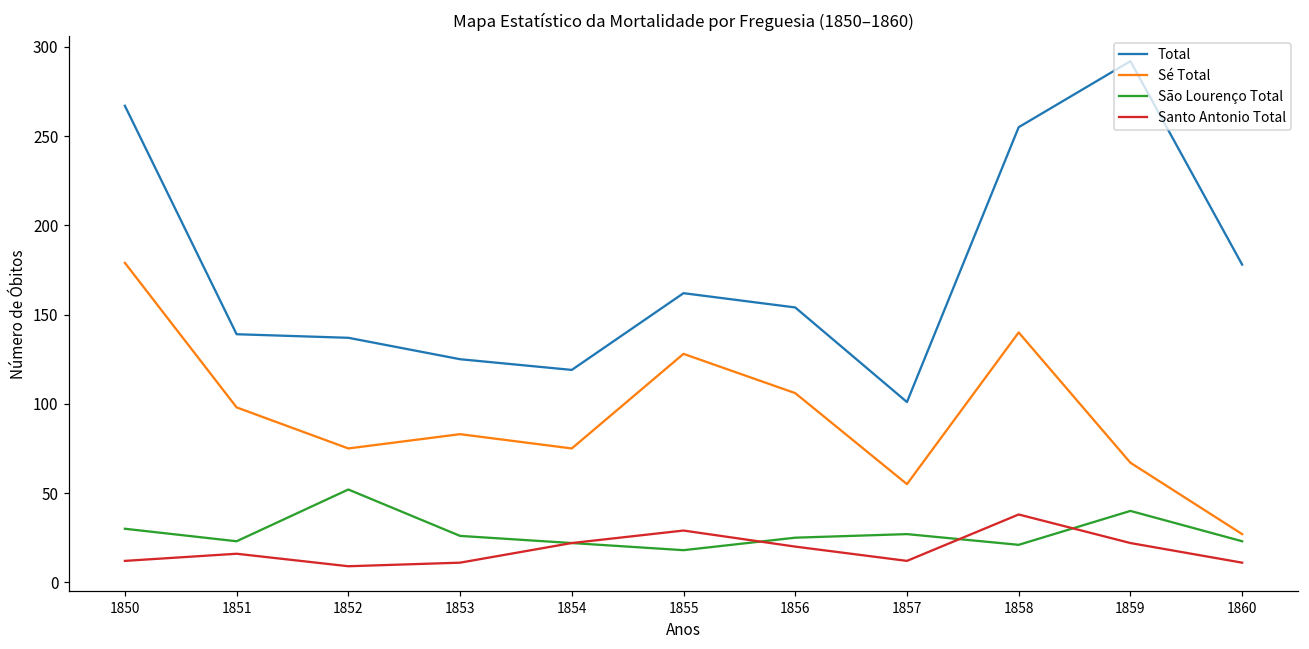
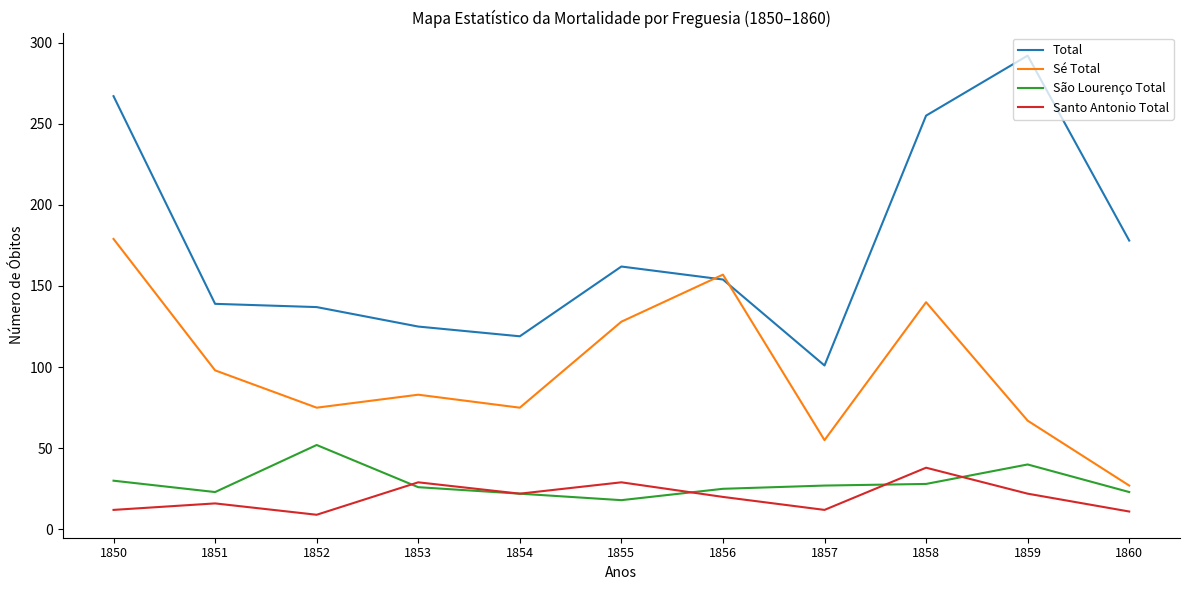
Santo Antonio Total, 1853: 11 -> 29
Sé Total, 1856: 106 -> 157
São Lourenço Total, 1858: 21 -> 28
